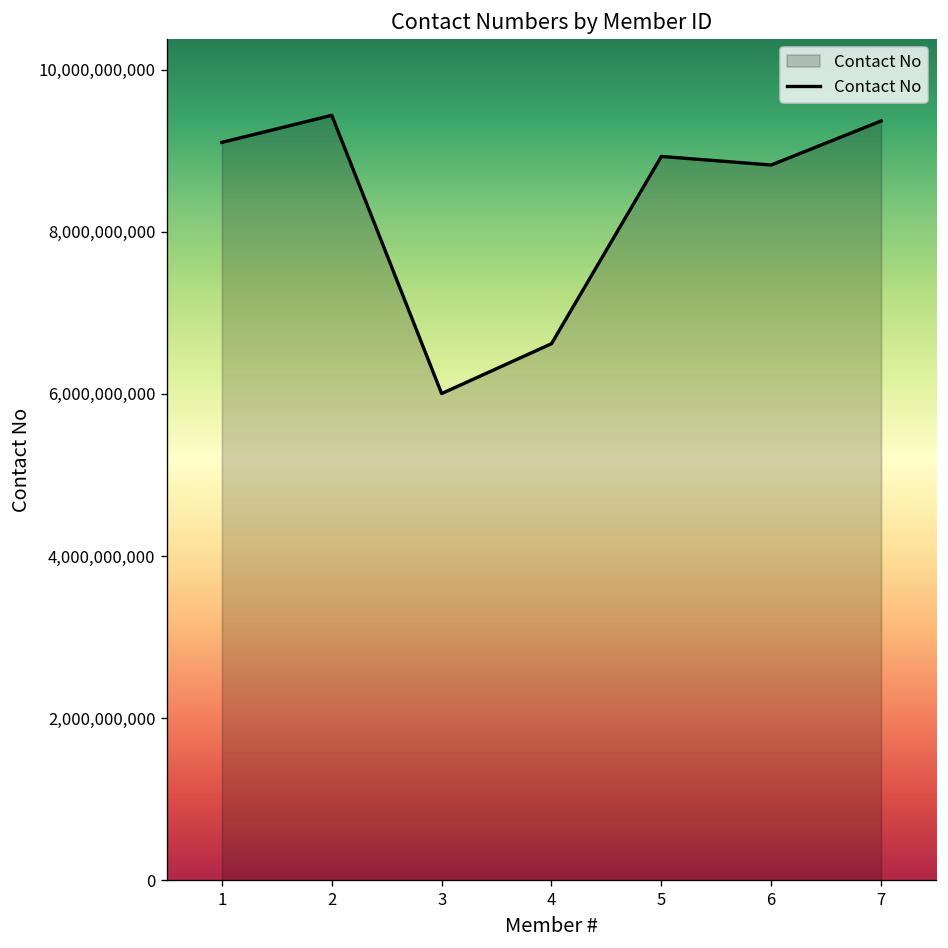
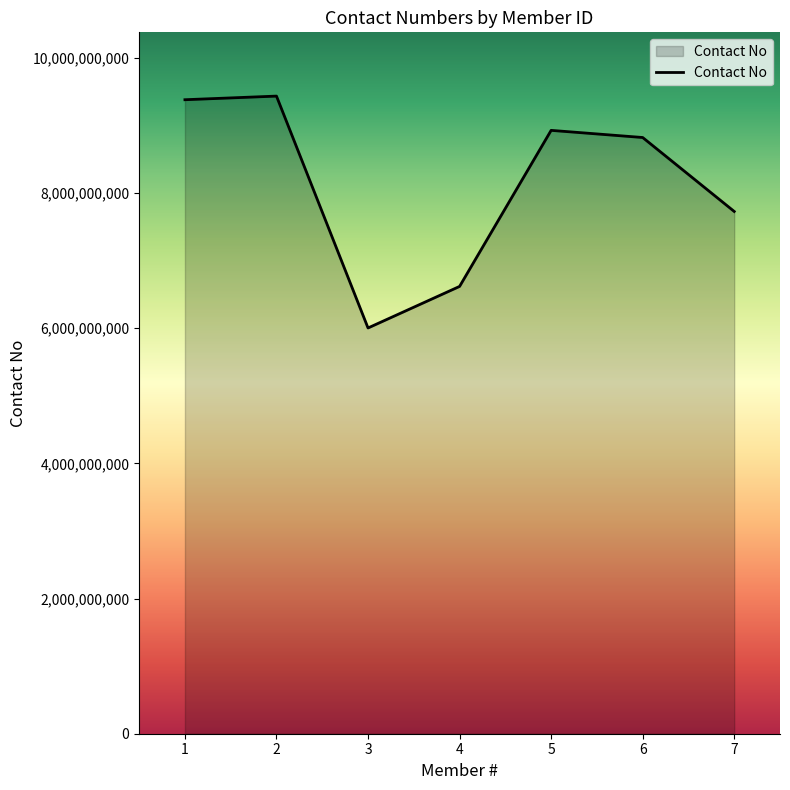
1: 9,100,000,000 -> 9,400,000,000
7: 9,400,000,000 -> 7,700,000,000
